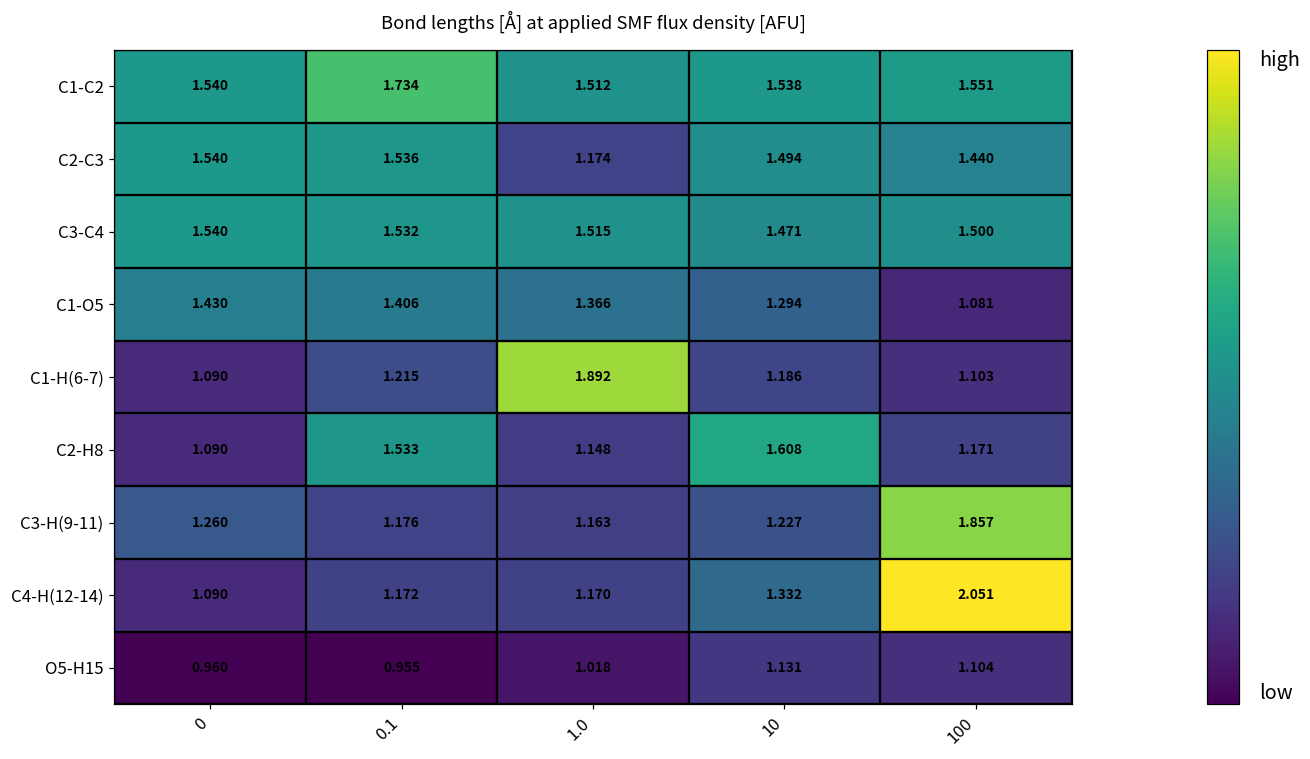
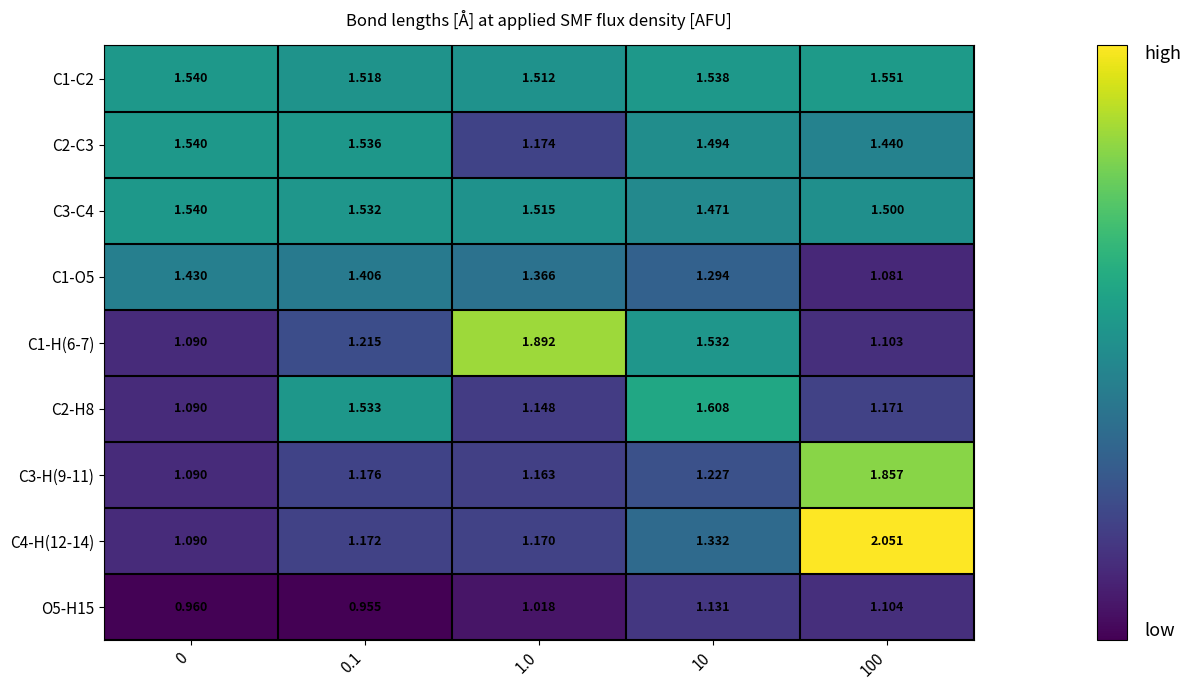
C1-C2, 0.1: 1.734 -> 1.518
C1-H(6-7), 10: 1.186 -> 1.532
C3-H(9-11), 0: 1.260 -> 1.090
